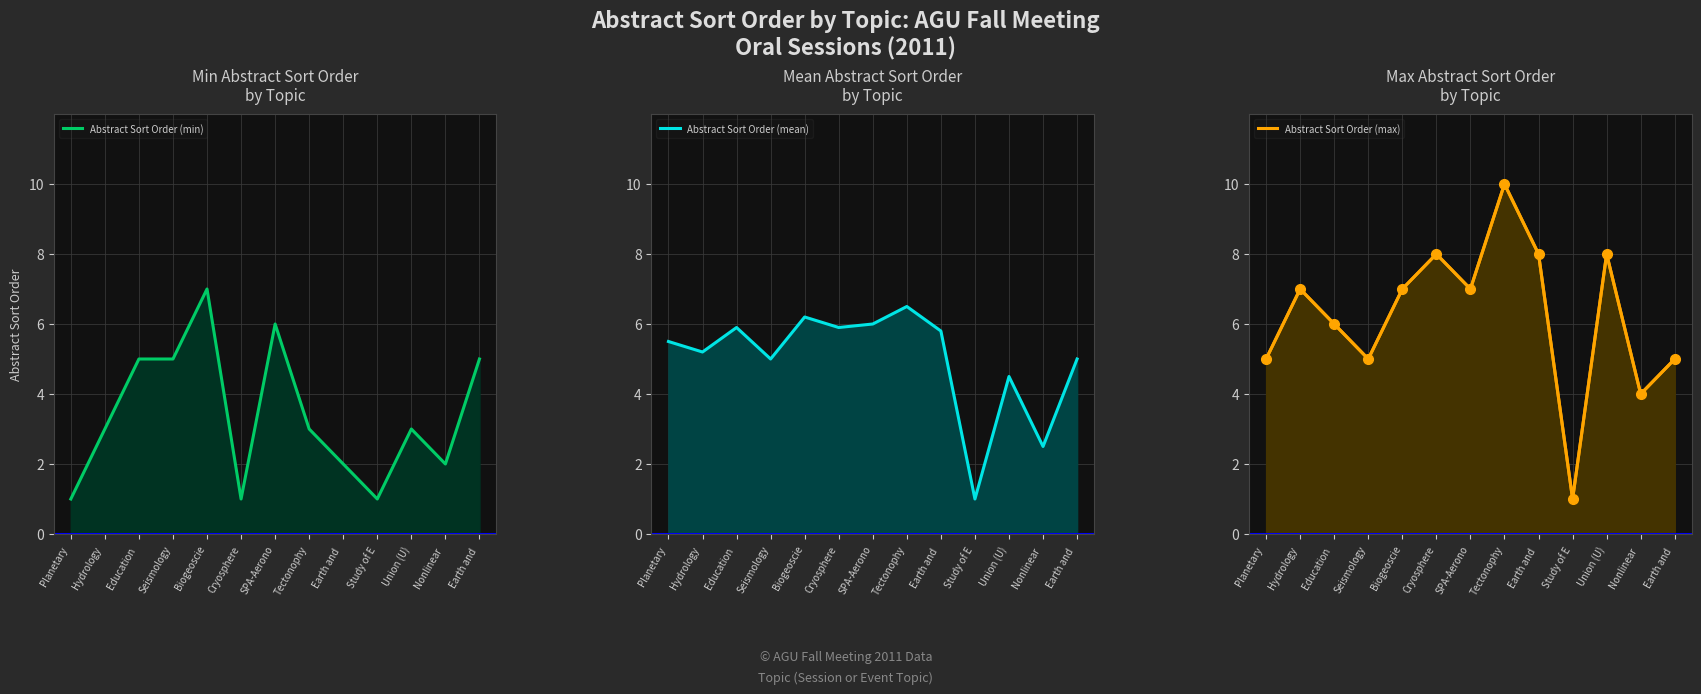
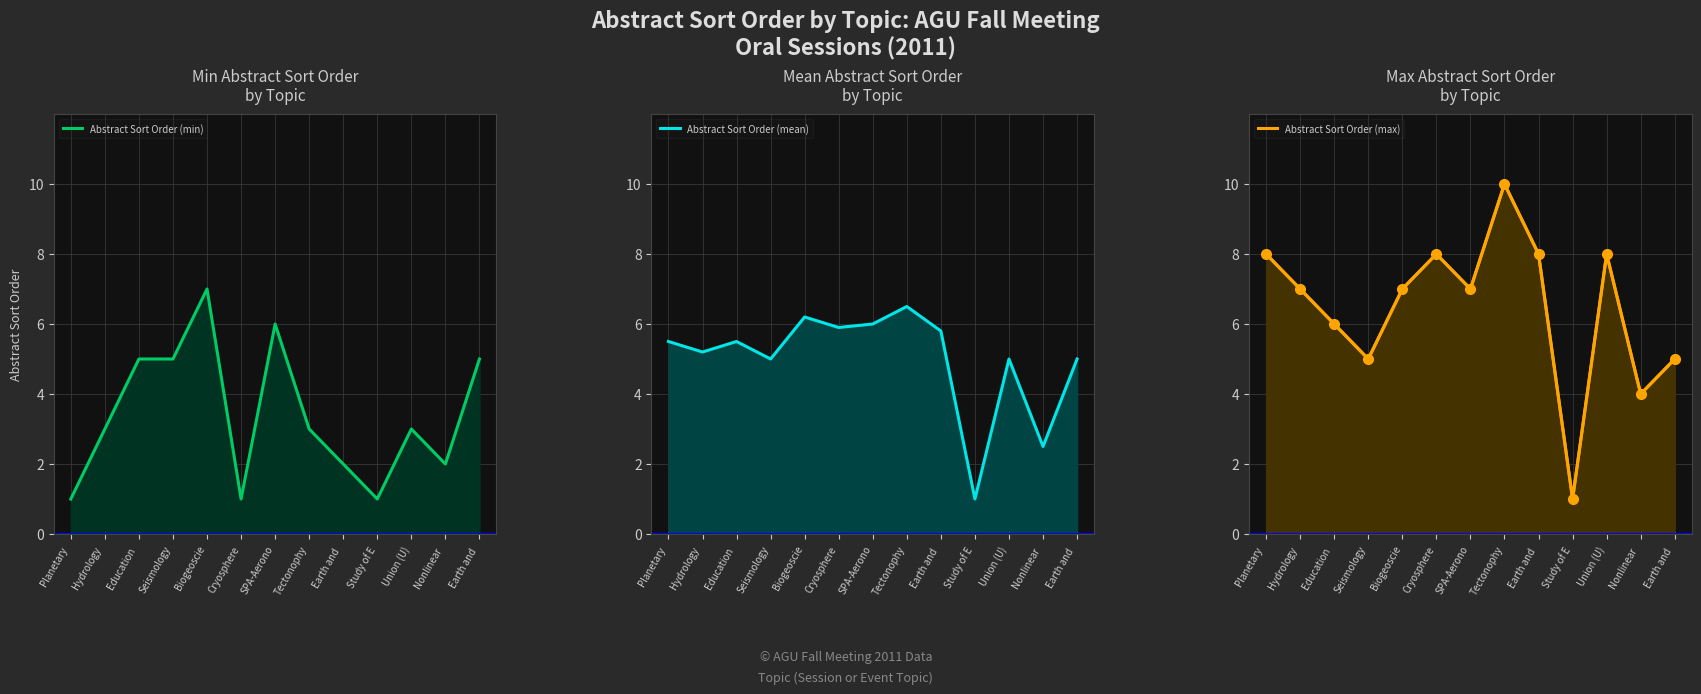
Mean Abstract Sort Order by Topic, Education: 5.9 -> 5.5
Mean Abstract Sort Order by Topic, Union (U): 4.5 -> 5.0
Max Abstract Sort Order by Topic, Planetary: 5 -> 8
